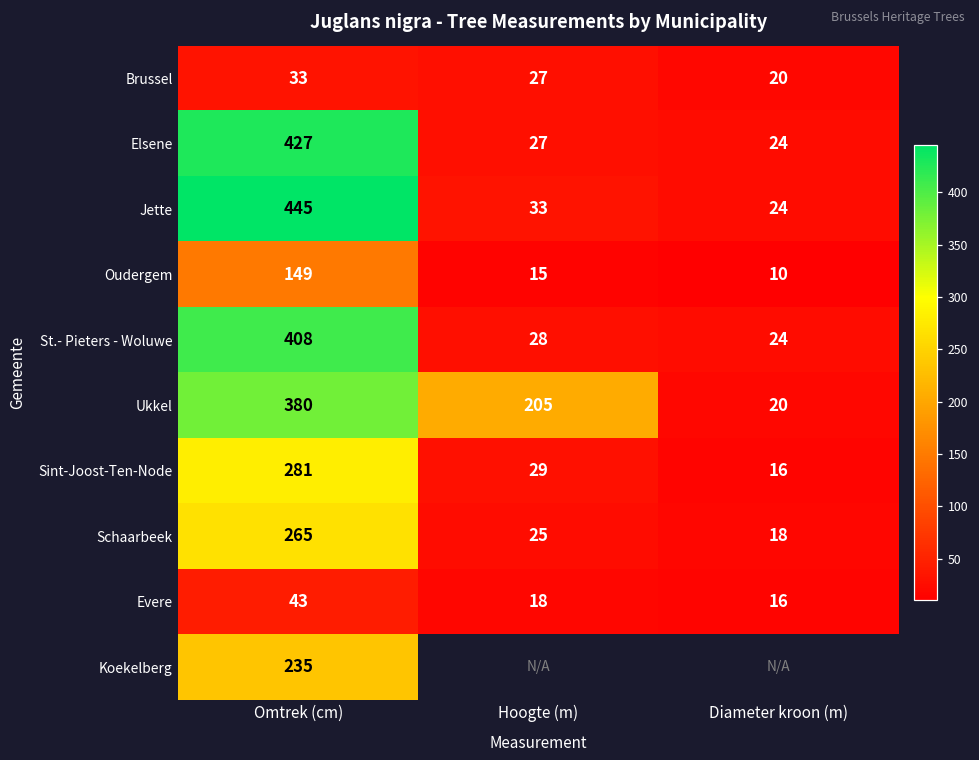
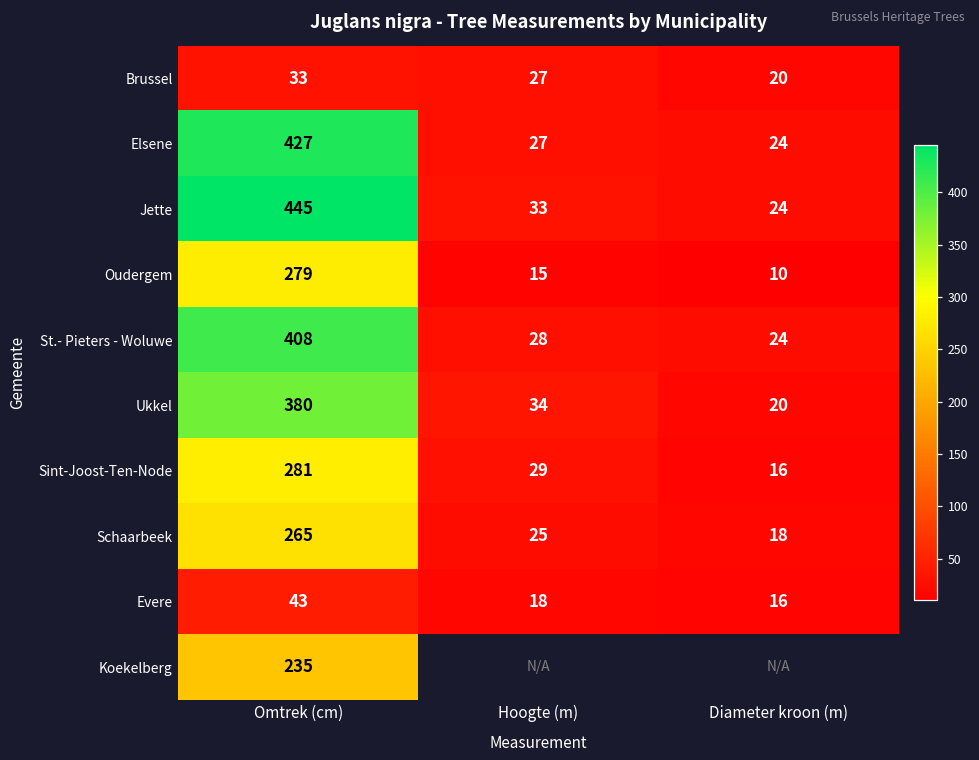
Oudergem, Omtrek (cm): 149 -> 279
Ukkel, Hoogte (m): 205 -> 34
